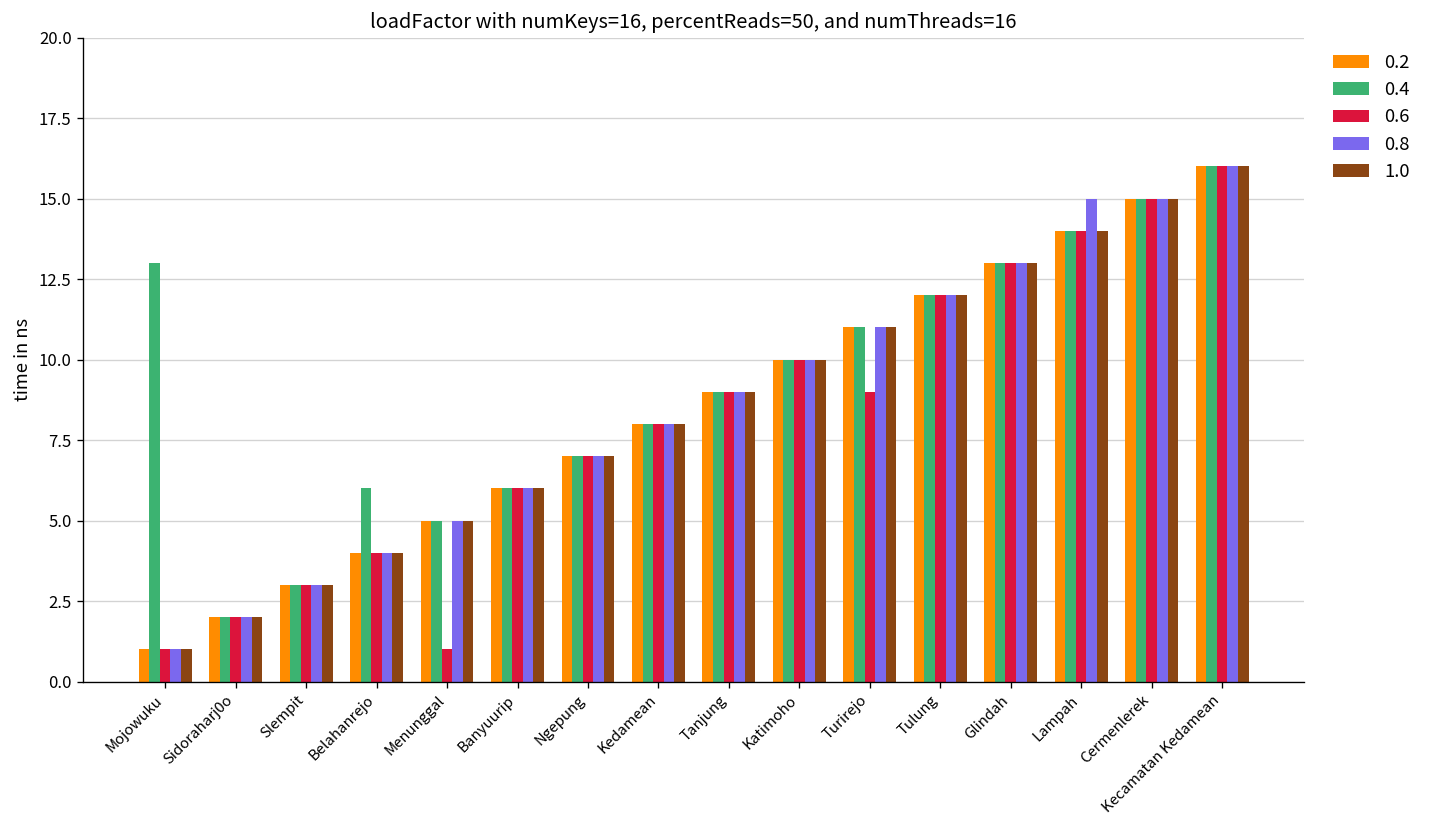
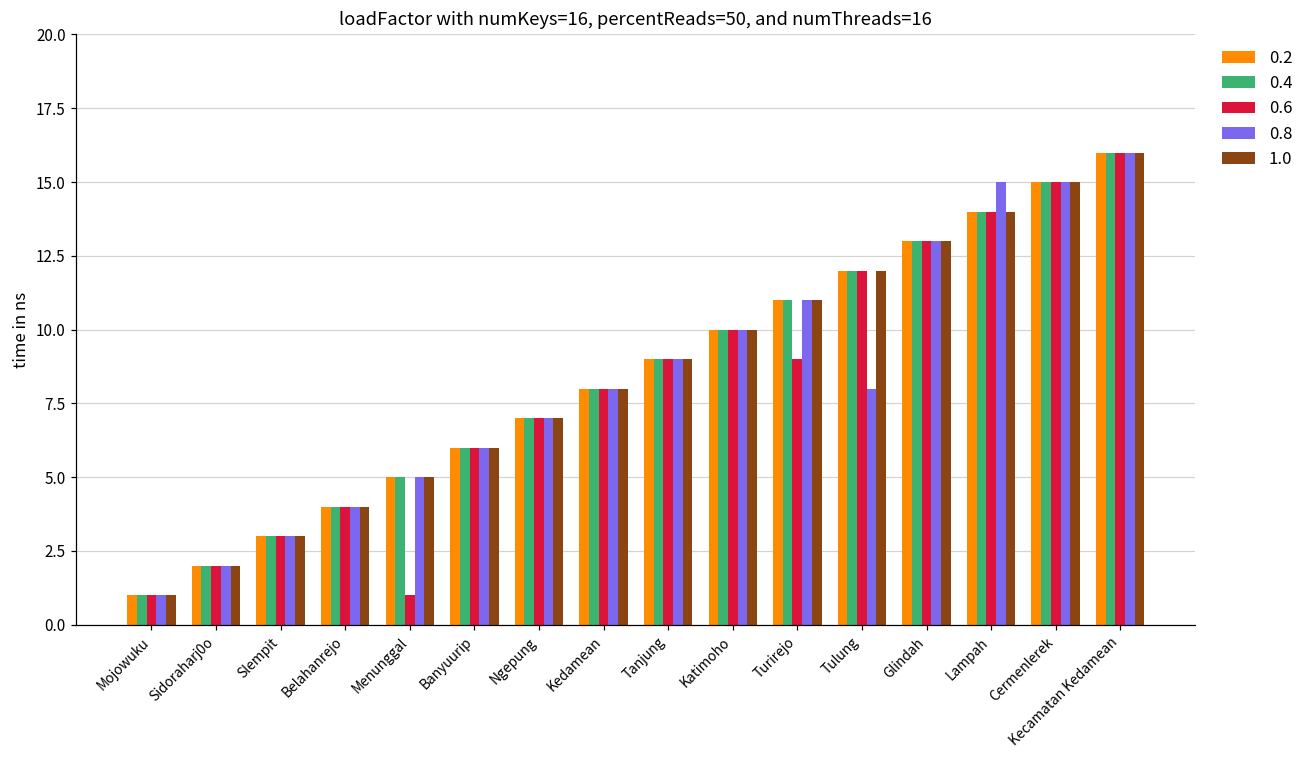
0.4, Mojowuku: 13 -> 1
0.4, Belahanrejo: 6 -> 4
0.8, Tulung: 12 -> 8
